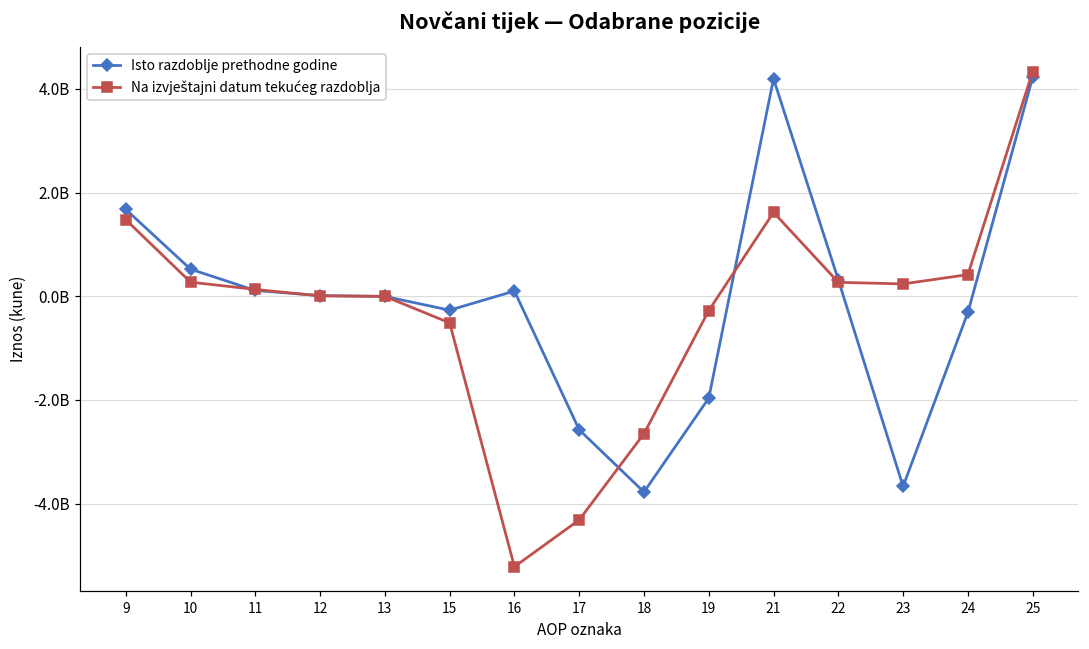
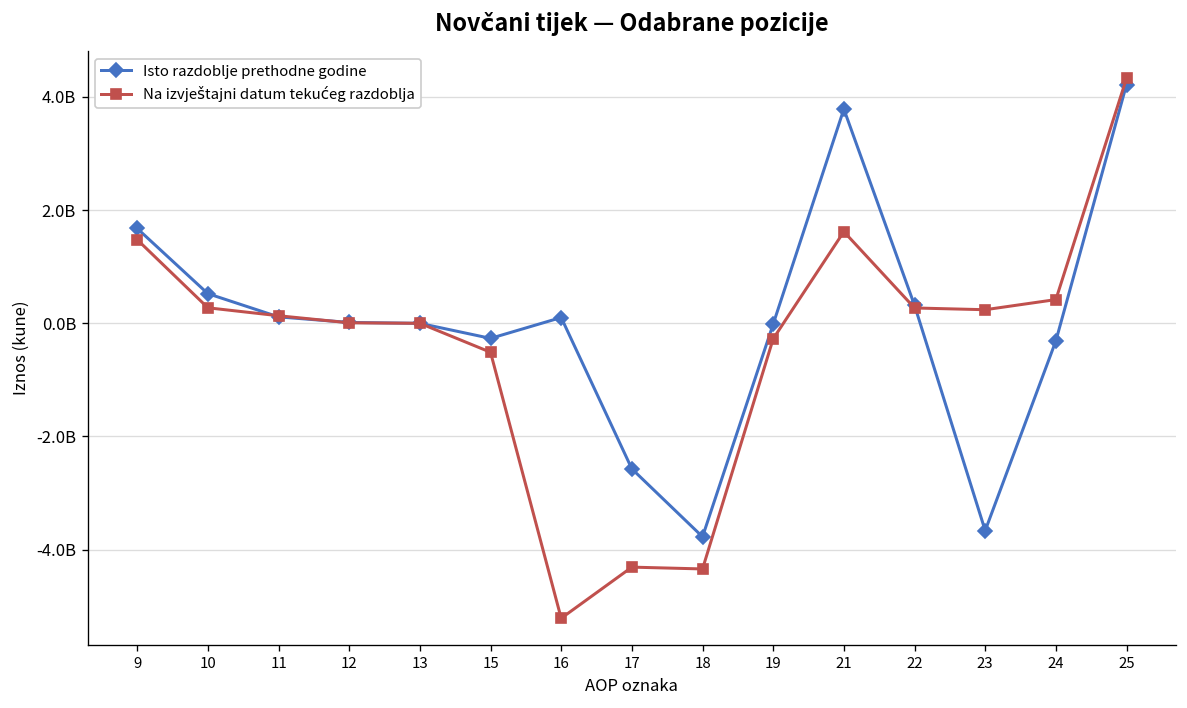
Na izvještajni datum tekućeg razdoblja, 18: -2600000000 -> -4300000000
Isto razdoblje prethodne godine, 19: -2000000000 -> 0
Isto razdoblje prethodne godine, 21: 4200000000 -> 3800000000
